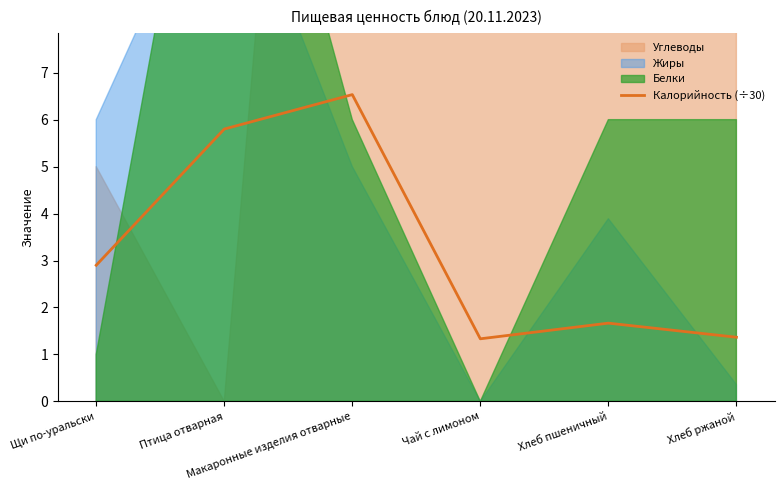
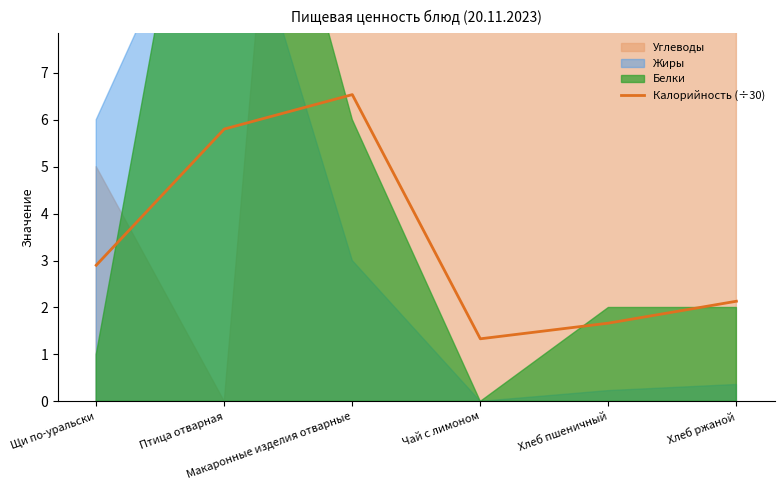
Жиры, Макаронные изделия отварные: 5 -> 3
Жиры, Хлеб пшеничный: 3.9 -> 0.2
Белки, Хлеб пшеничный: 6 -> 2
Калорийность (÷30), Хлеб ржаной: 1.4 -> 2.1
Белки, Хлеб ржаной: 6 -> 2
